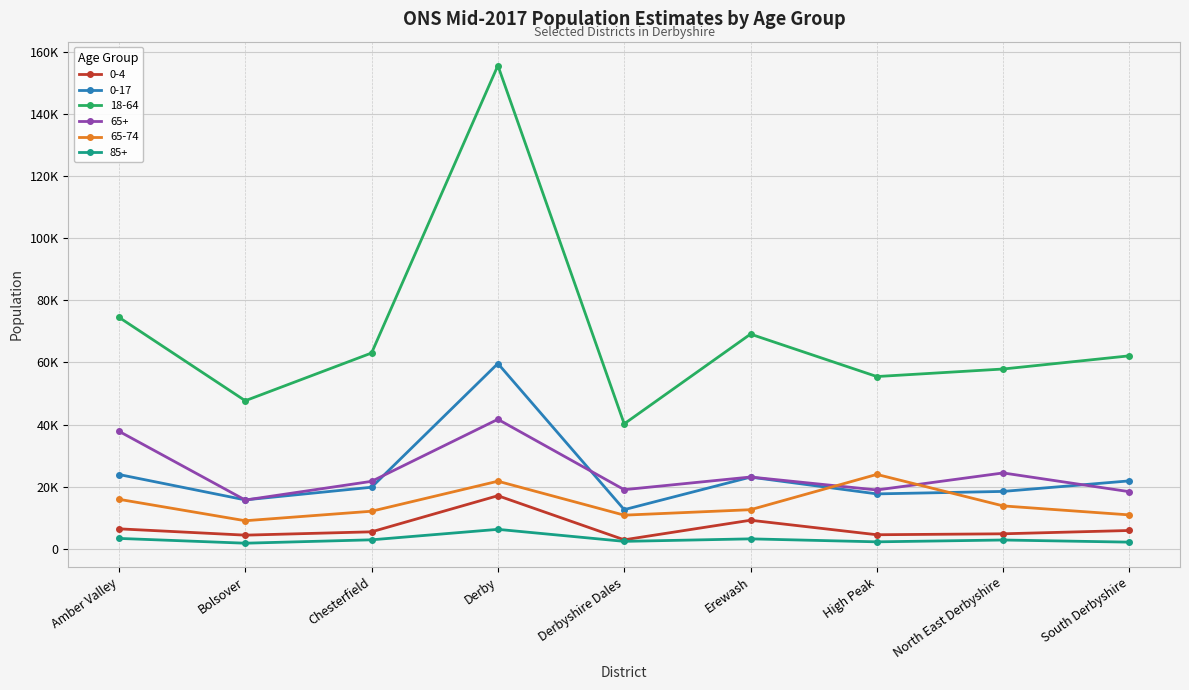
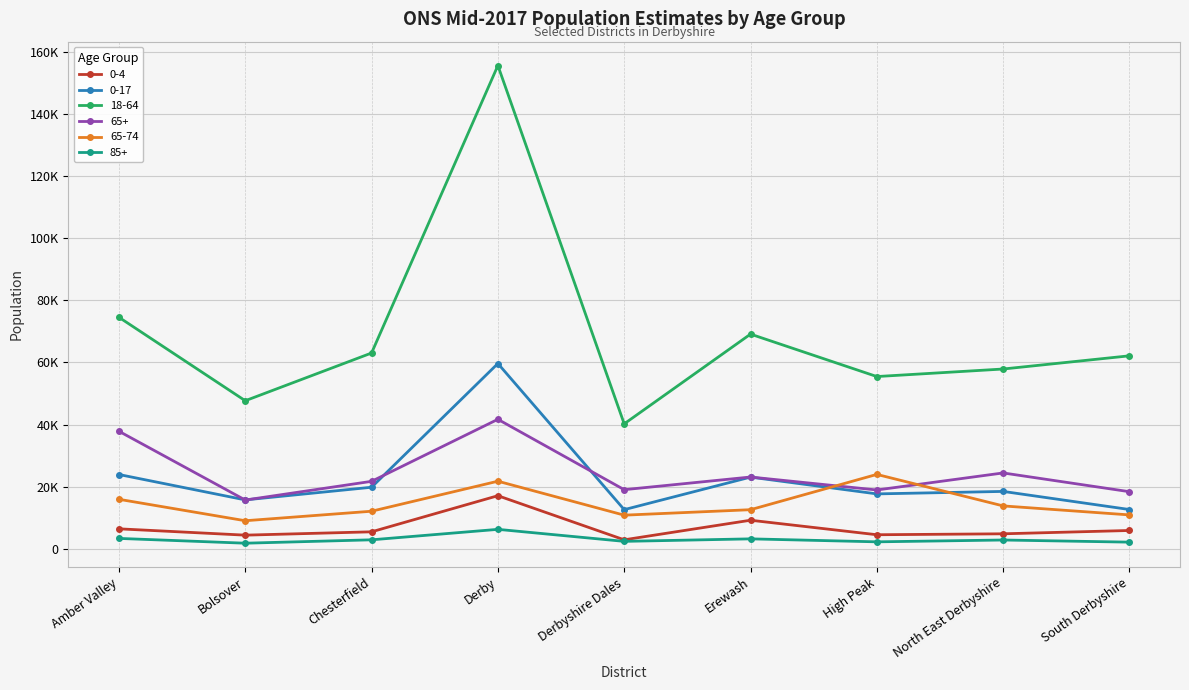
0-17, South Derbyshire: 22000 -> 13000
